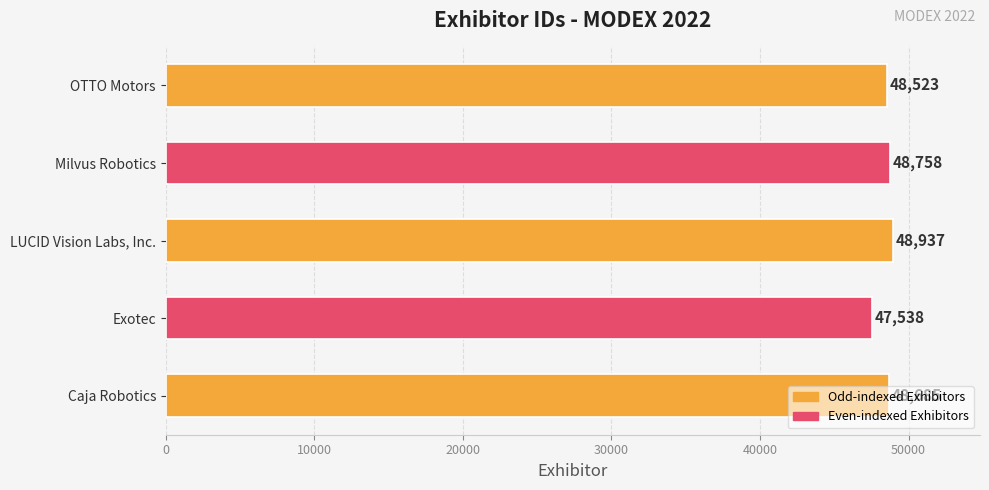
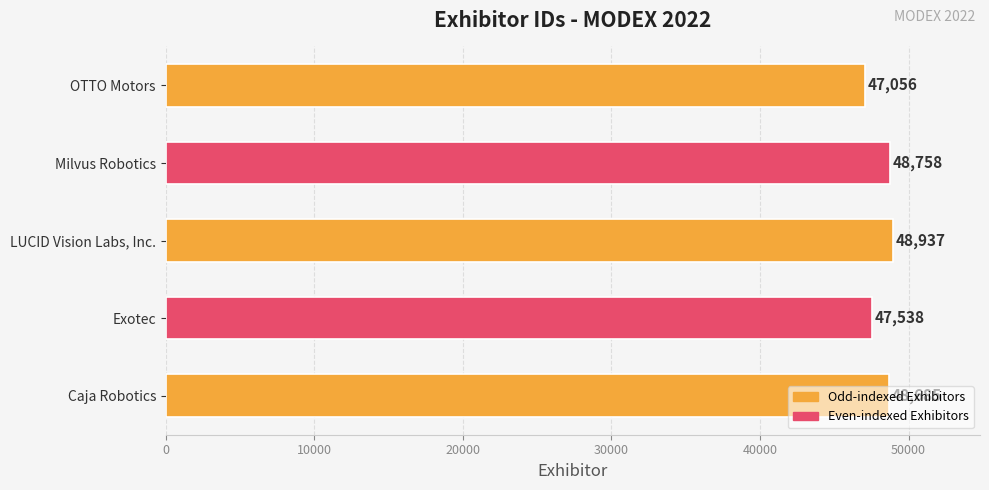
OTTO Motors: 48,523 -> 47,056
